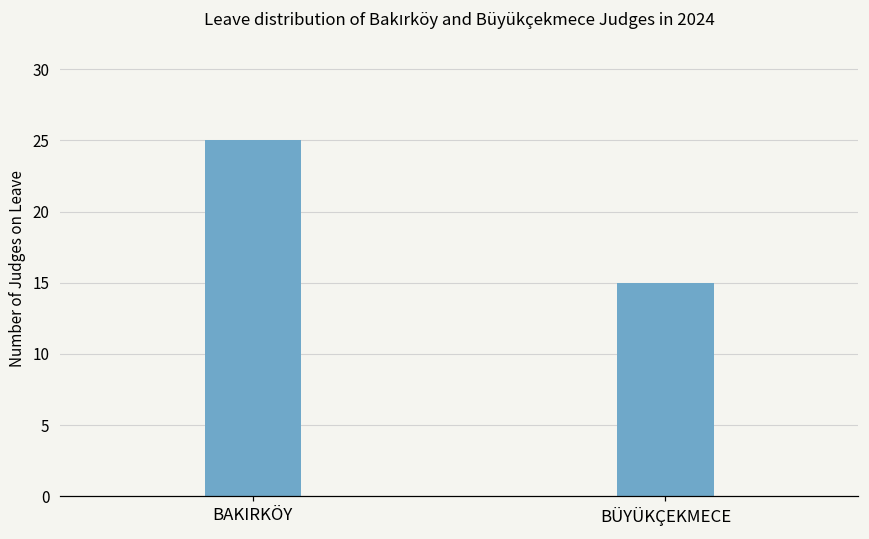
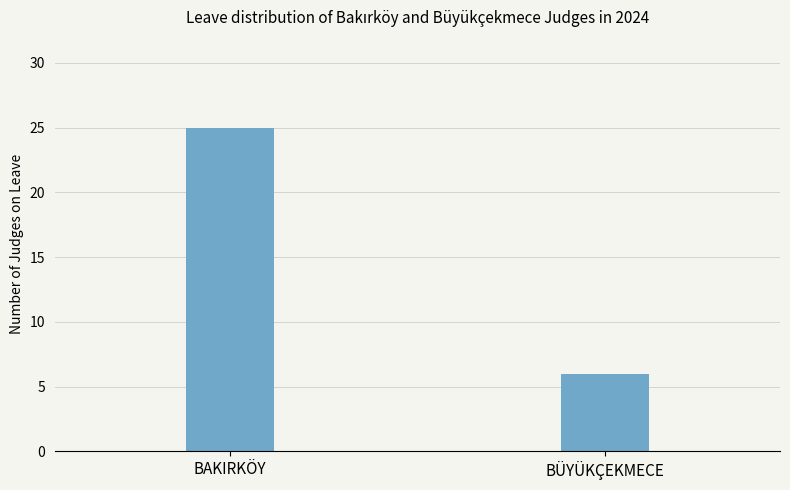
BÜYÜKÇEKMECE: 15 -> 6
